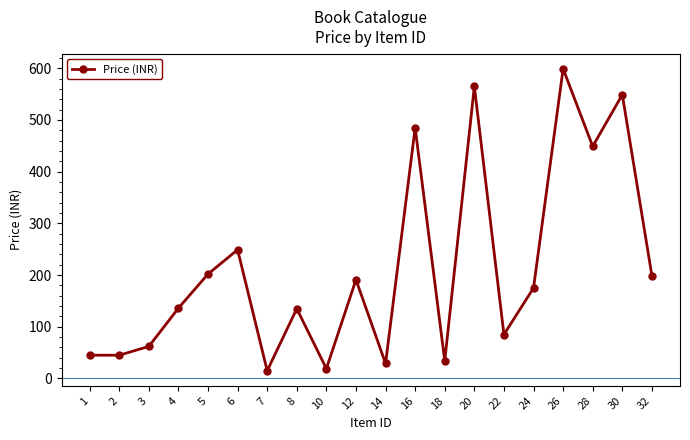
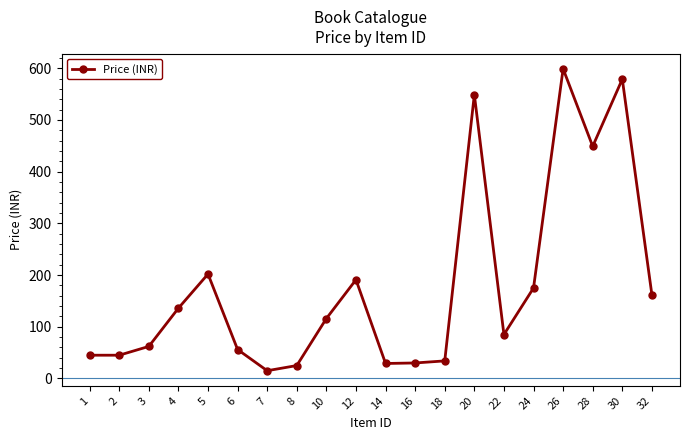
6: 250 -> 60
8: 140 -> 30
10: 20 -> 120
16: 490 -> 30
20: 570 -> 550
30: 550 -> 580
32: 200 -> 160
